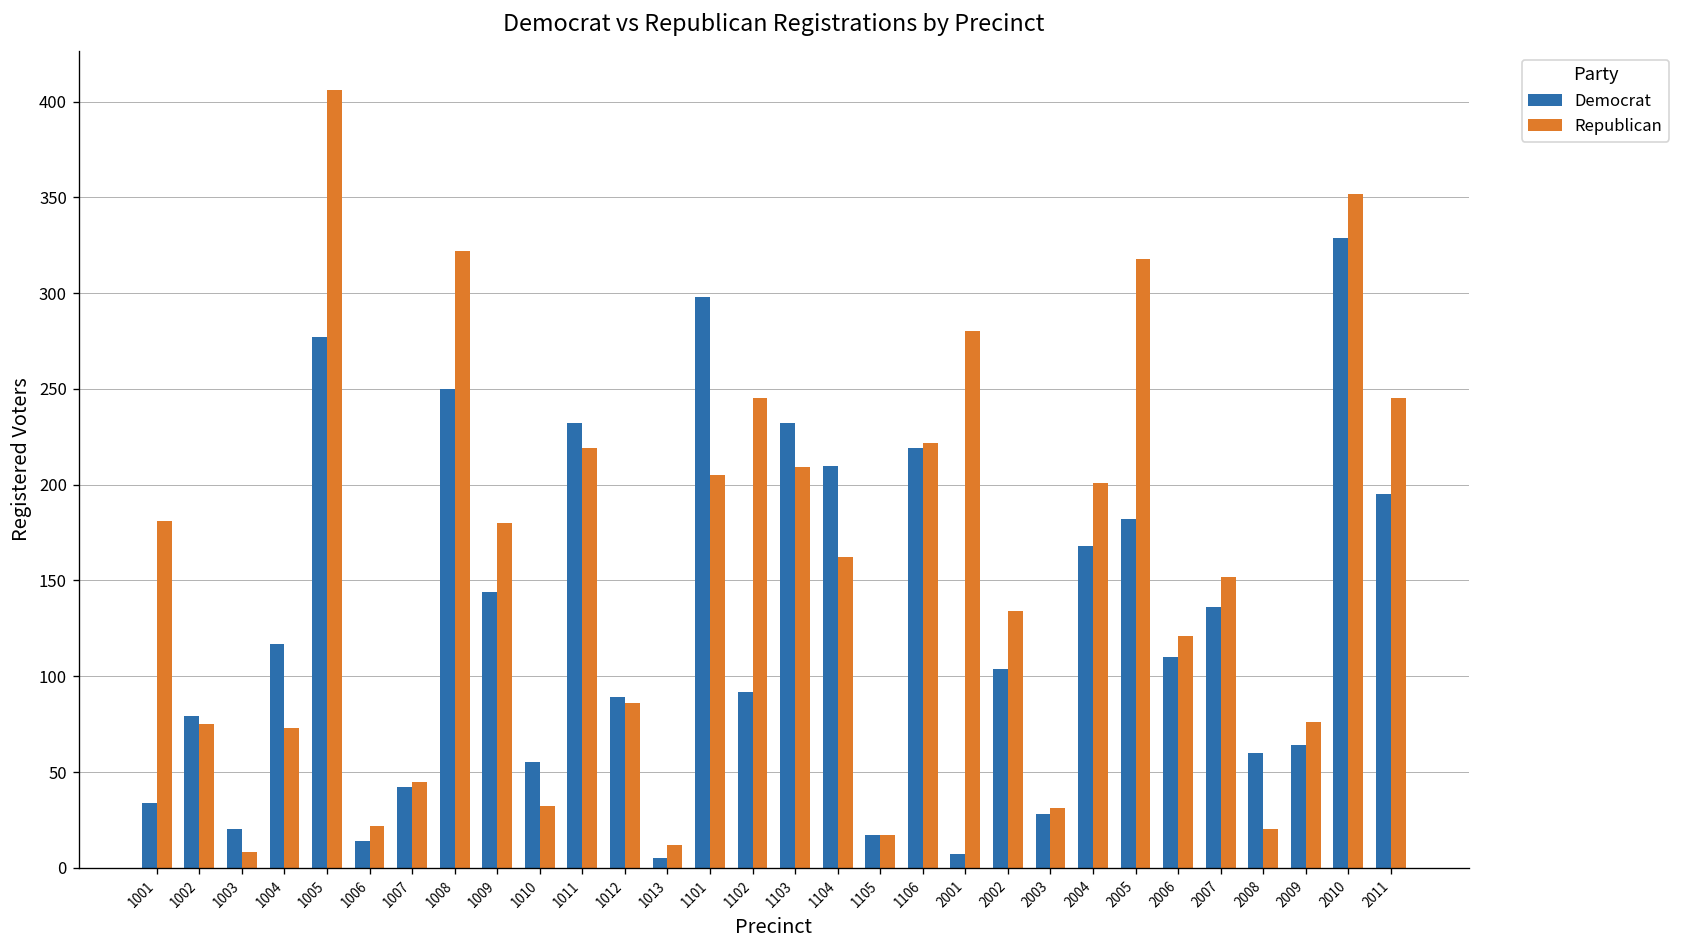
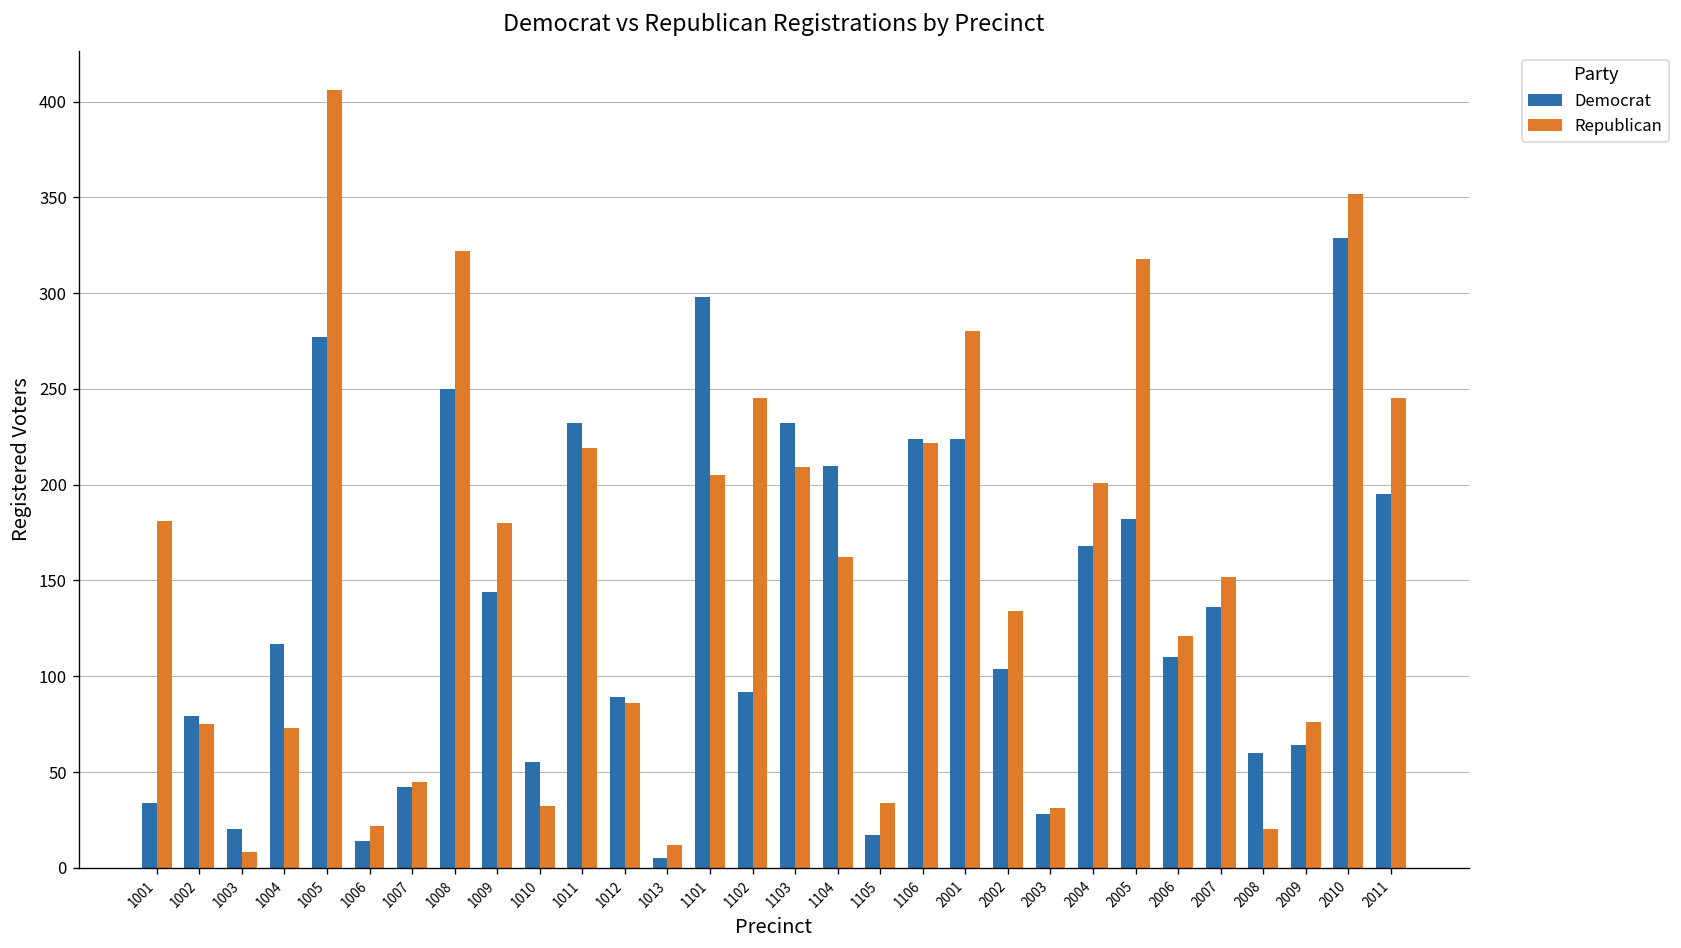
Republican, 1105: 17 -> 34
Democrat, 1106: 219 -> 224
Democrat, 2001: 7 -> 224
